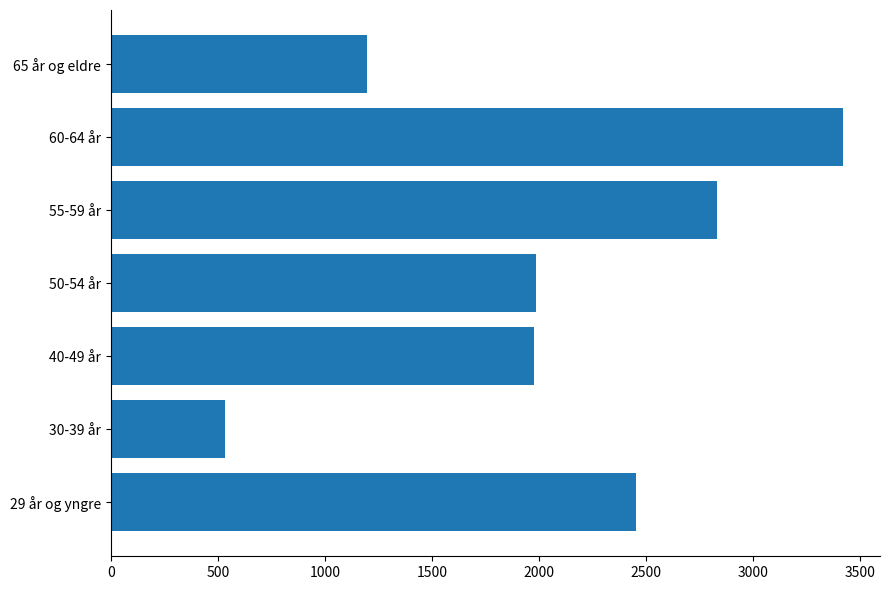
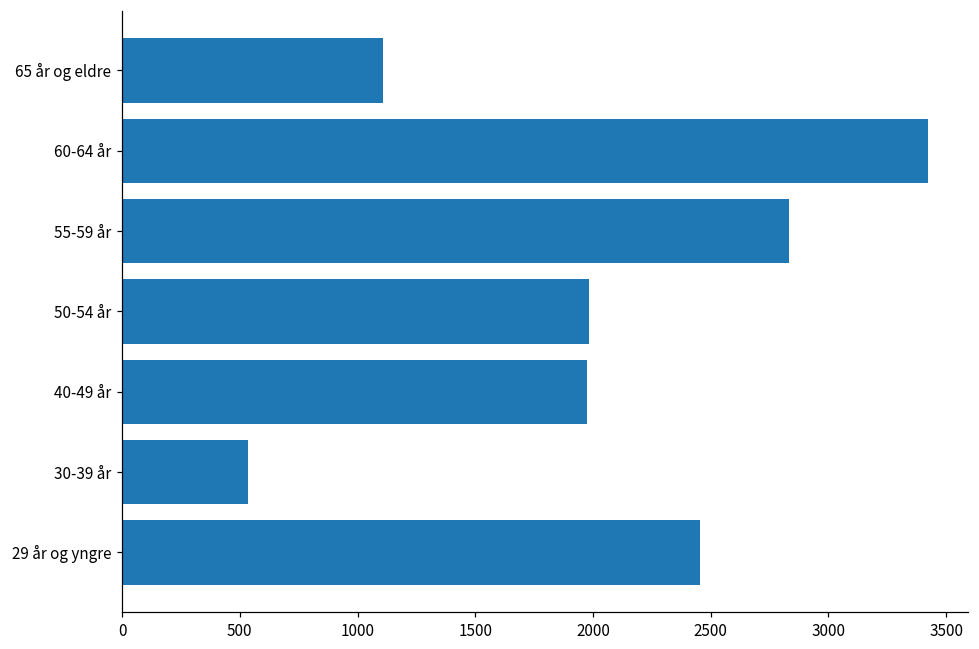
65 år og eldre: 1200 -> 1110
